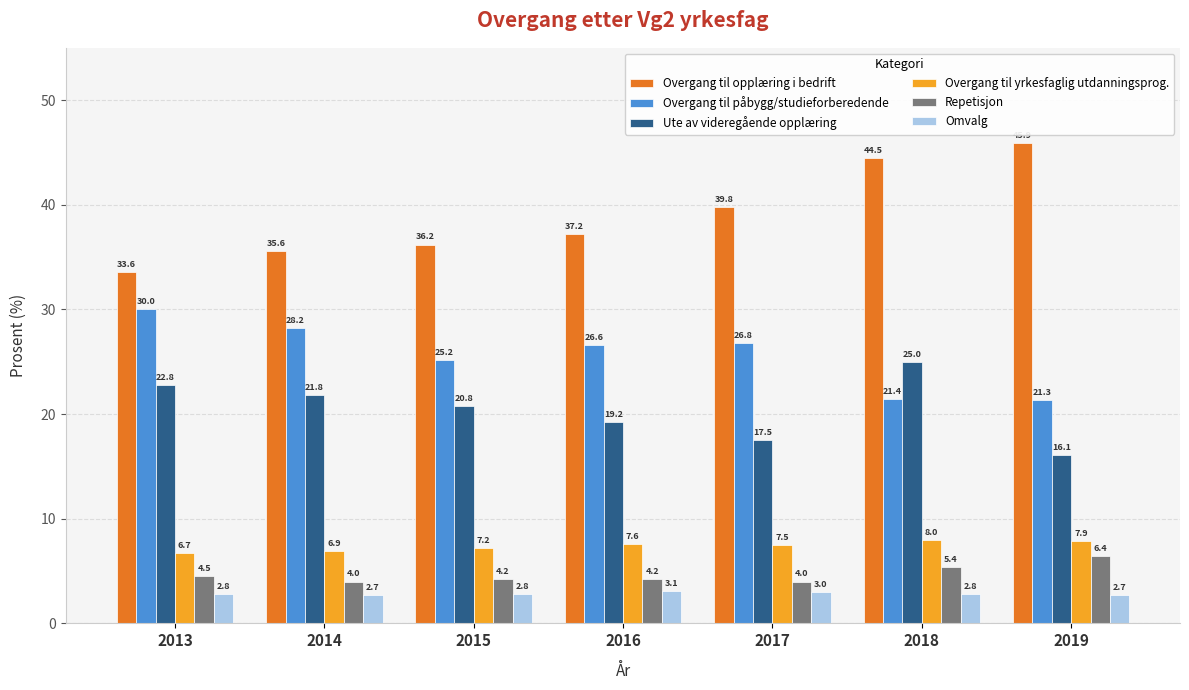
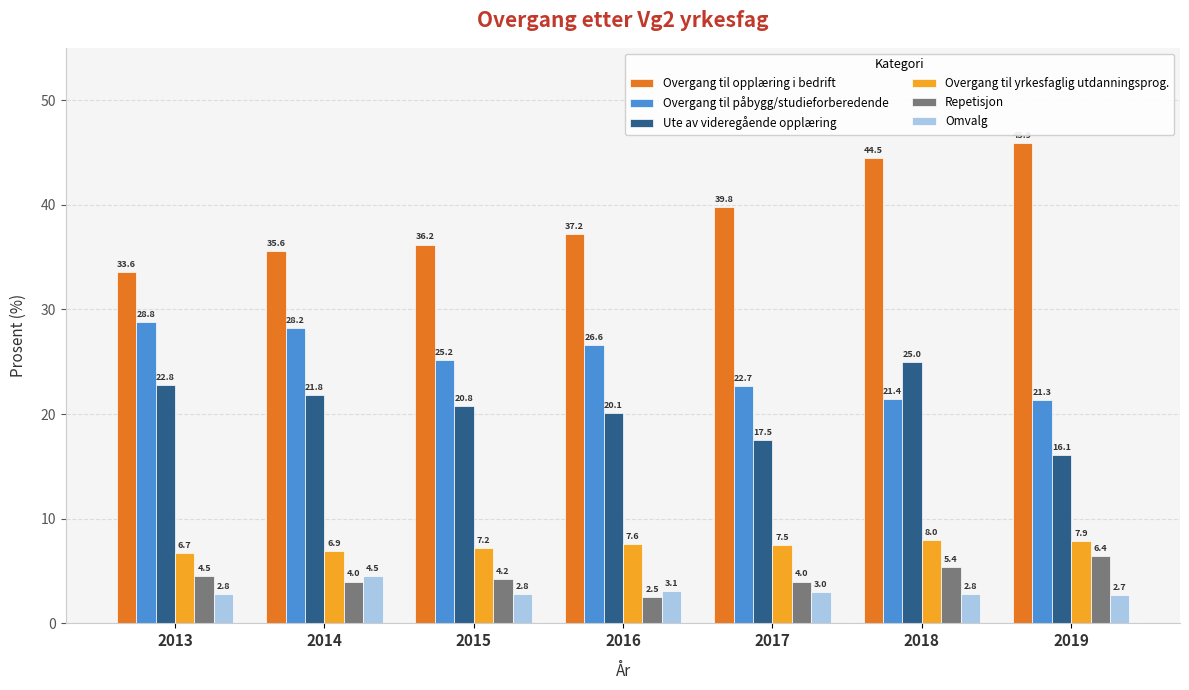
Overgang til påbygg/studieforberedende, 2013: 30.0 -> 28.8
Omvalg, 2014: 2.7 -> 4.5
Ute av videregående opplæring, 2016: 19.2 -> 20.1
Repetisjon, 2016: 4.2 -> 2.5
Overgang til påbygg/studieforberedende, 2017: 26.8 -> 22.7
